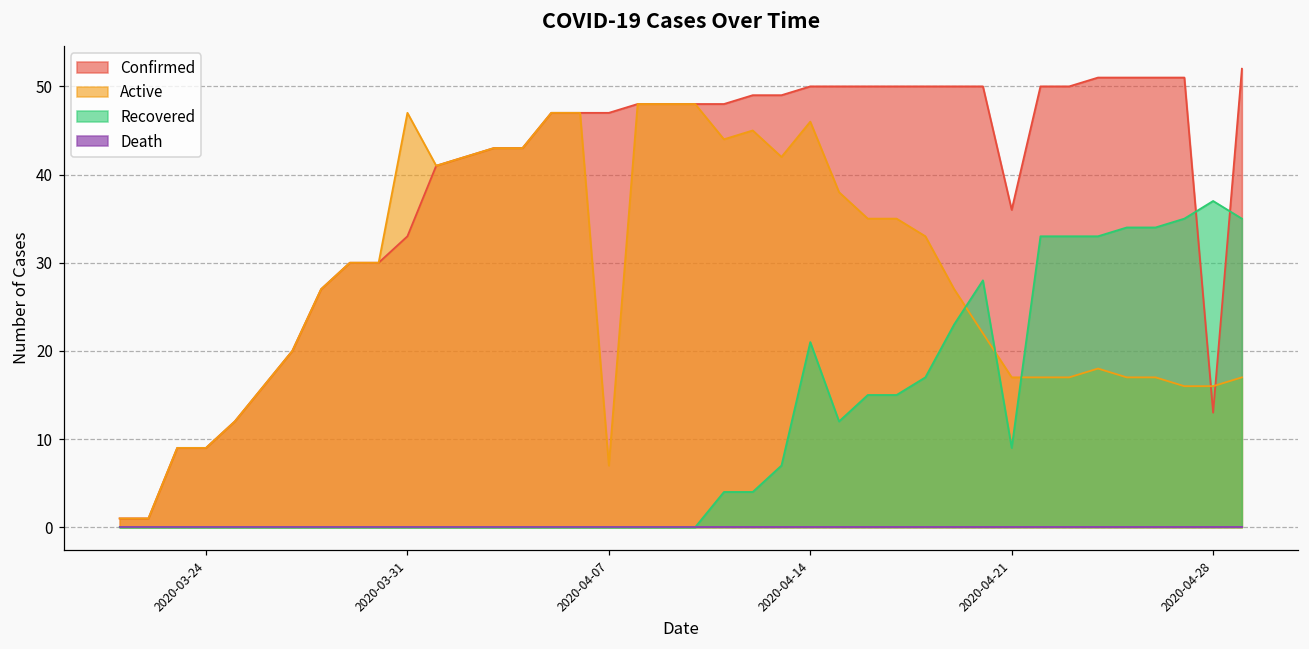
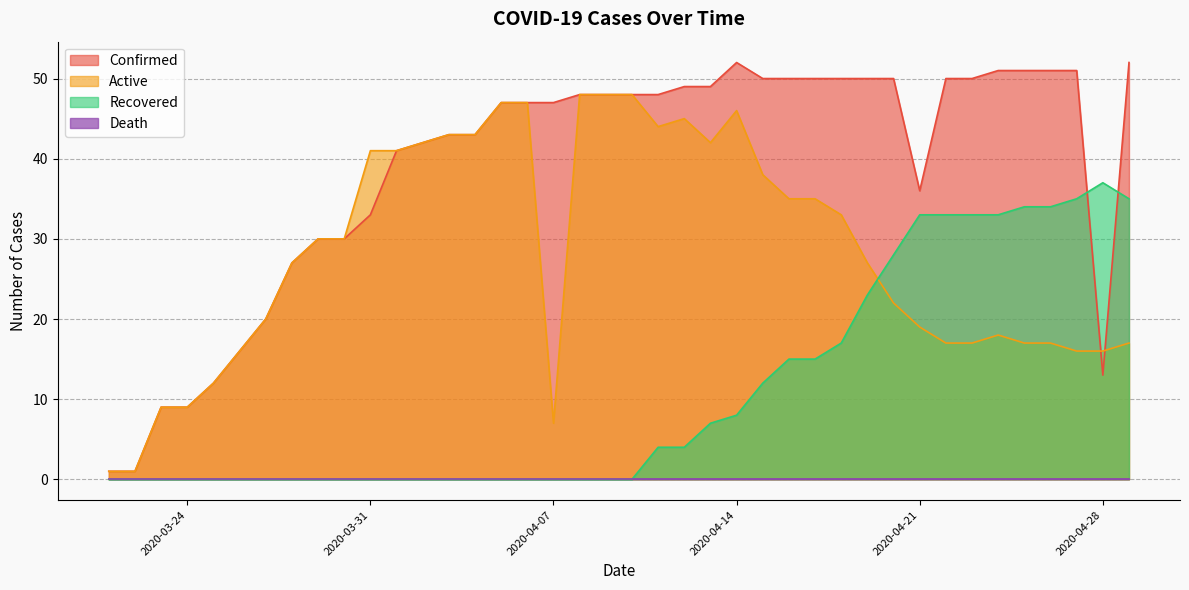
Active, 2020-03-31: 47 -> 41
Confirmed, 2020-04-14: 50 -> 52
Recovered, 2020-04-14: 21 -> 8
Active, 2020-04-21: 17 -> 19
Recovered, 2020-04-21: 9 -> 33
